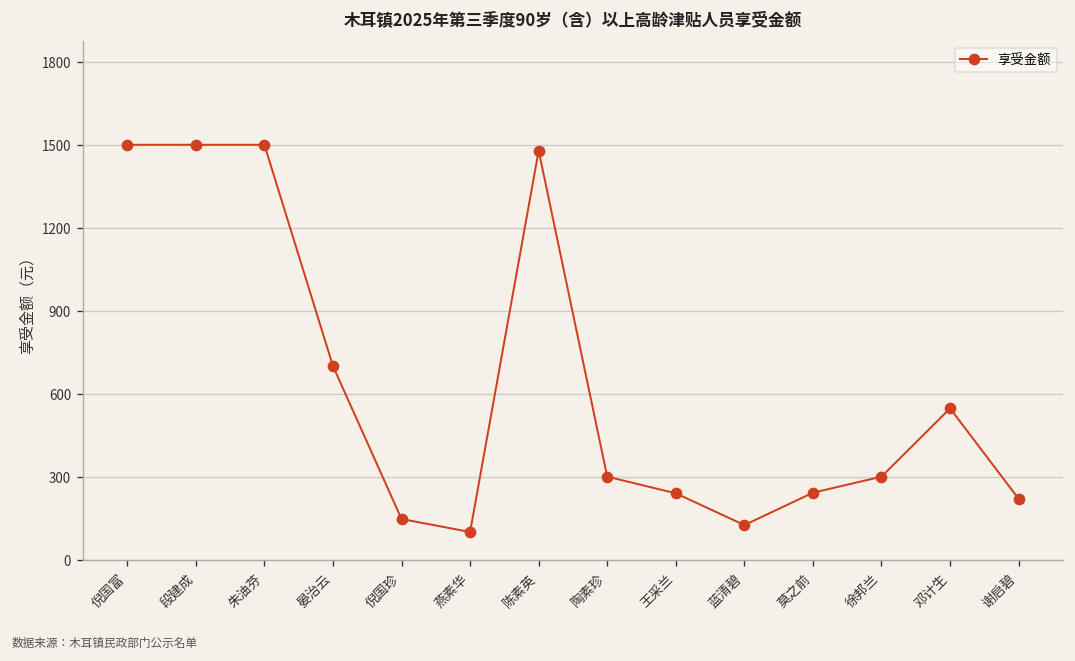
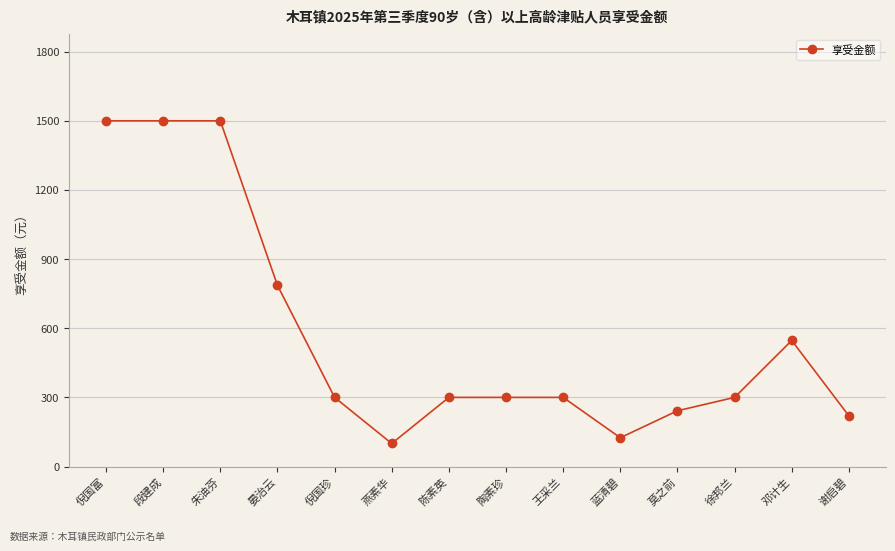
晏治云: 700 -> 790
倪国珍: 150 -> 300
陈素英: 1480 -> 300
王采兰: 240 -> 300
